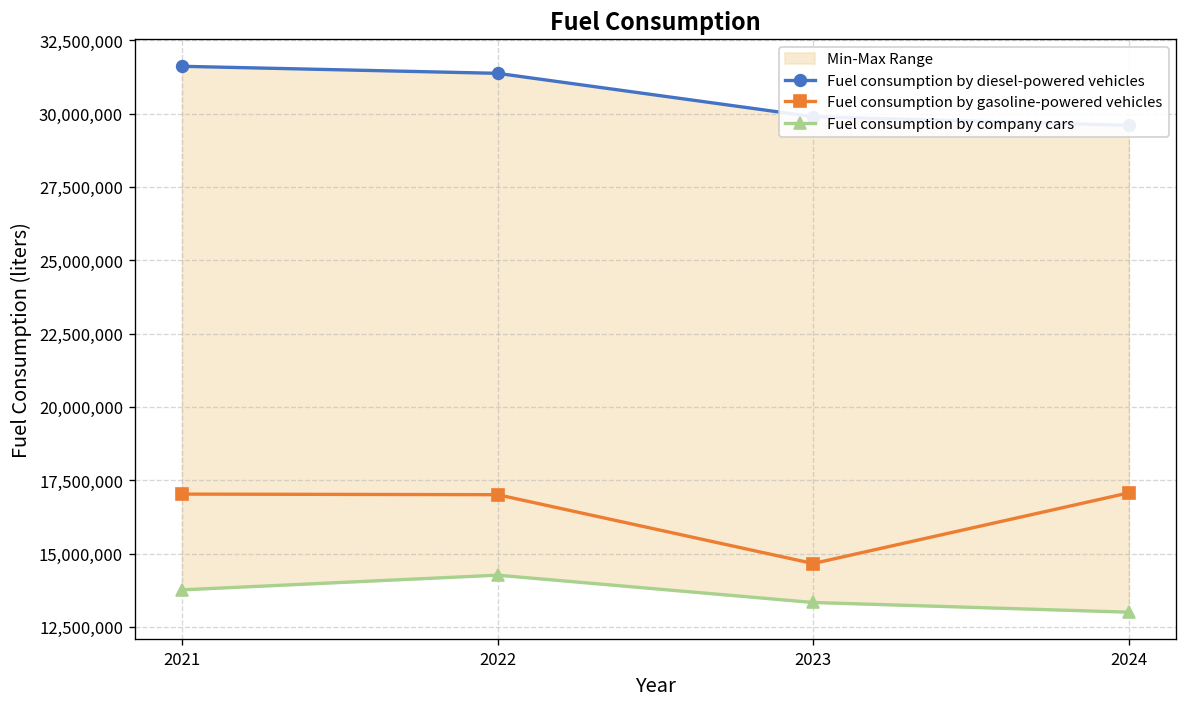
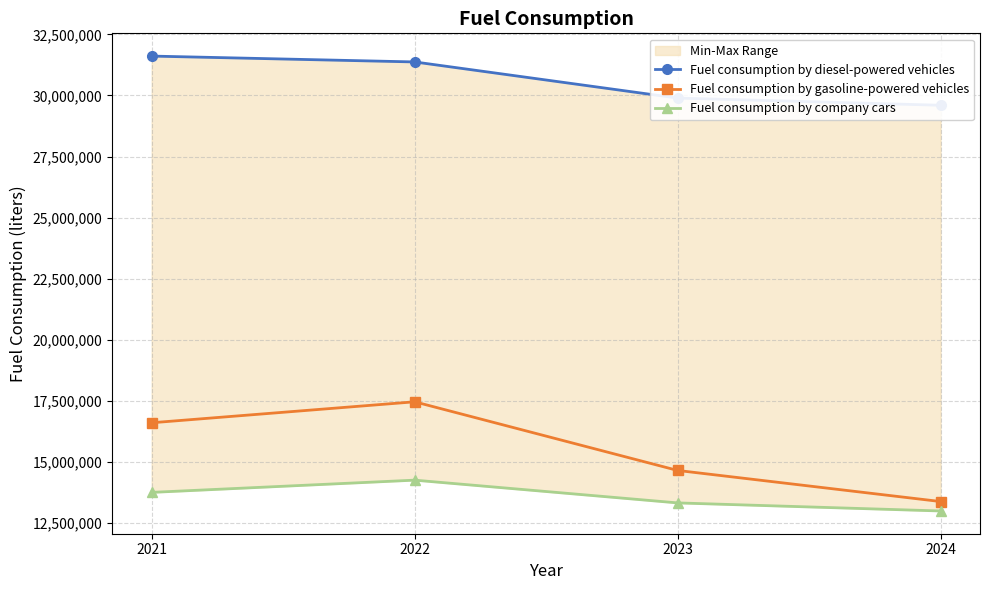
Fuel consumption by gasoline-powered vehicles, 2021: 17,000,000 -> 16,600,000
Fuel consumption by gasoline-powered vehicles, 2022: 17,000,000 -> 17,500,000
Fuel consumption by gasoline-powered vehicles, 2024: 17,100,000 -> 13,400,000
